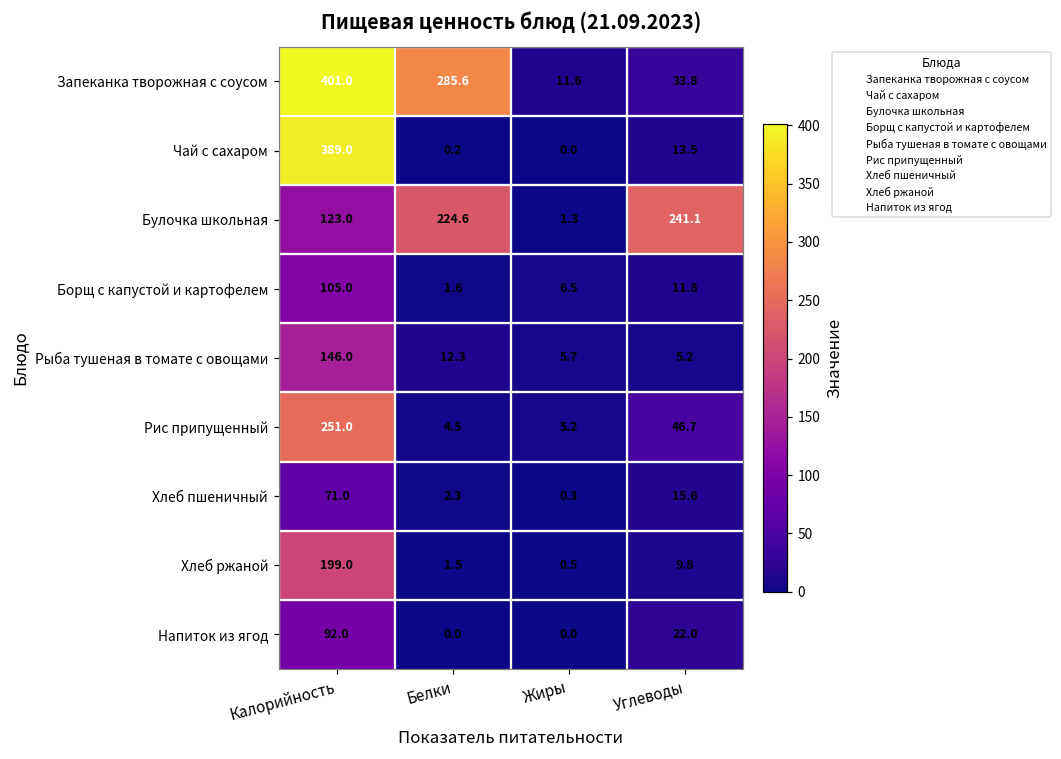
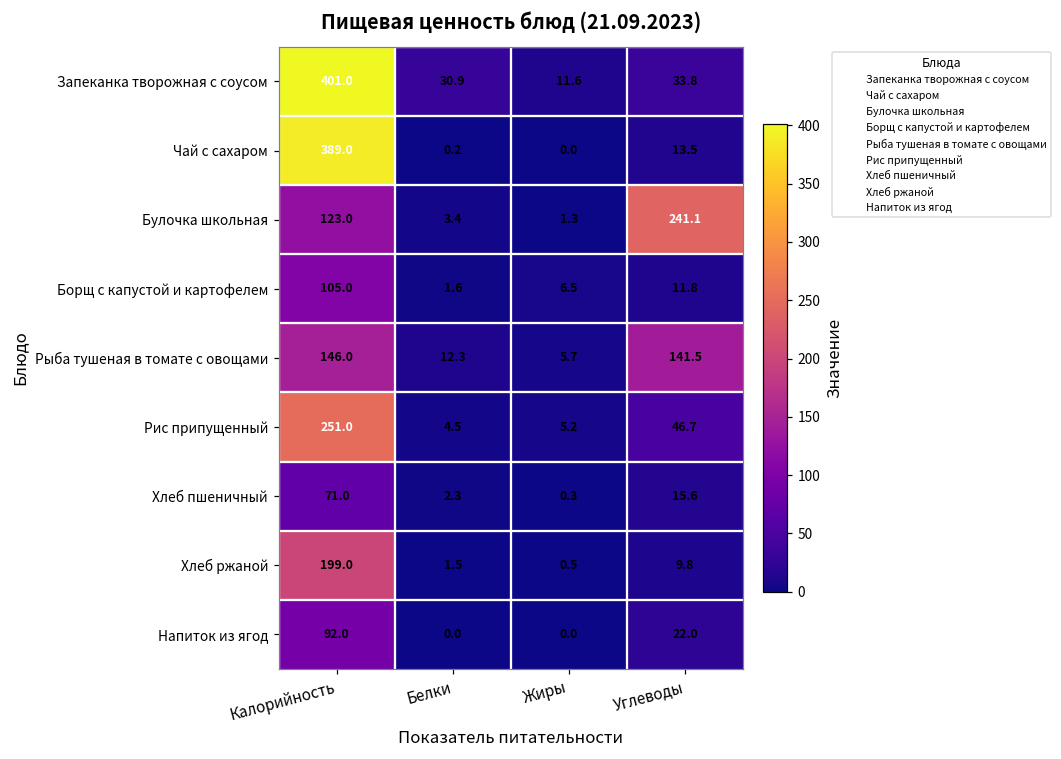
Запеканка творожная с соусом, Белки: 285.6 -> 30.9
Булочка школьная, Белки: 224.6 -> 3.4
Рыба тушеная в томате с овощами, Углеводы: 5.2 -> 141.5
